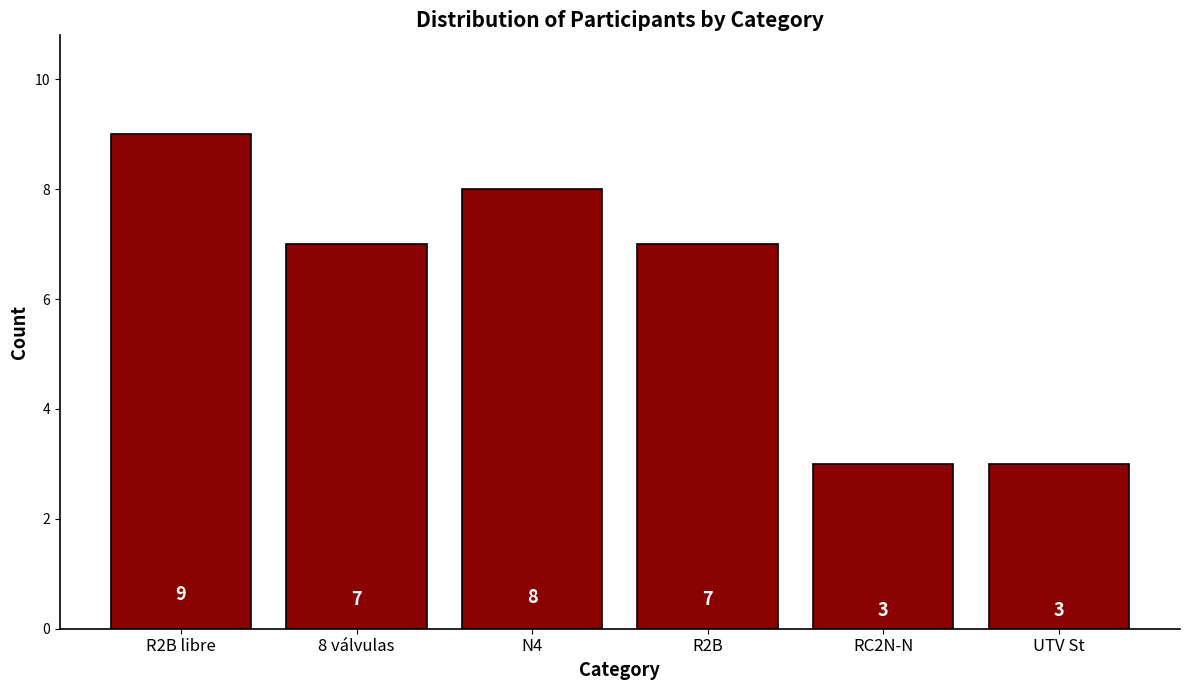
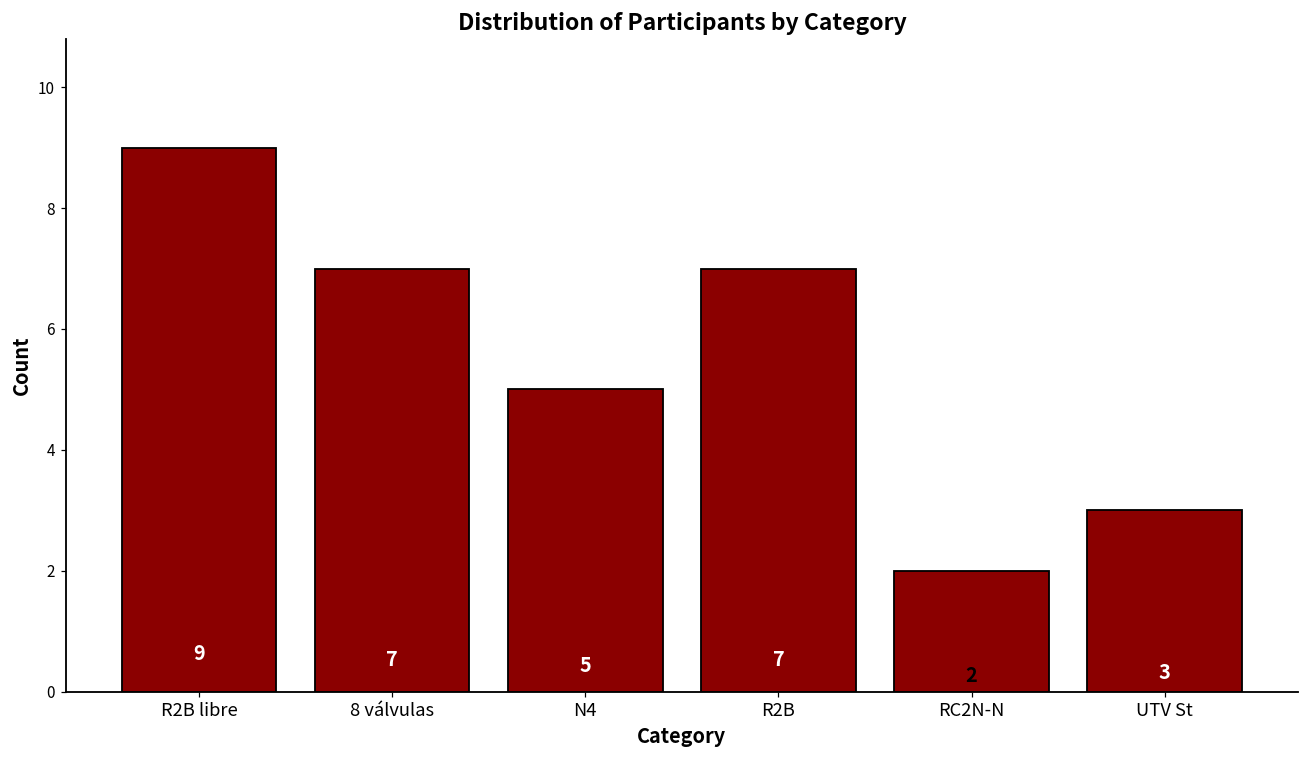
N4: 8 -> 5
RC2N-N: 3 -> 2
